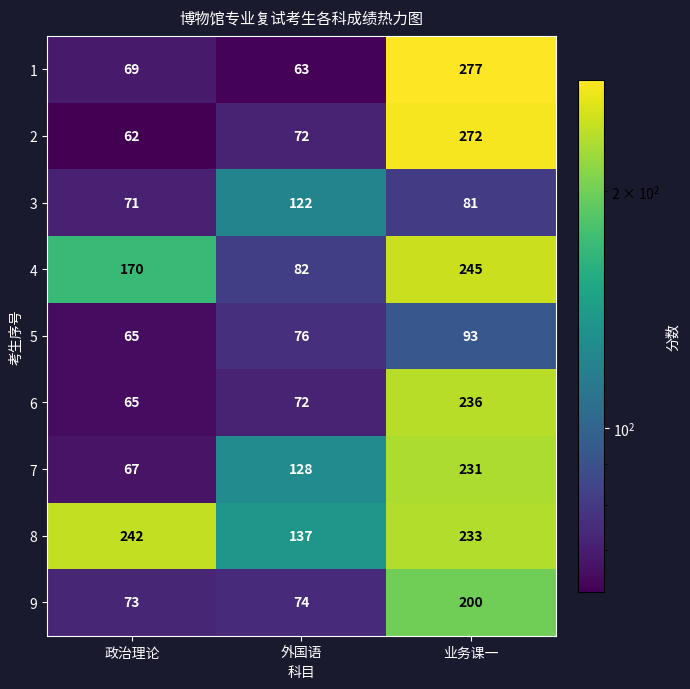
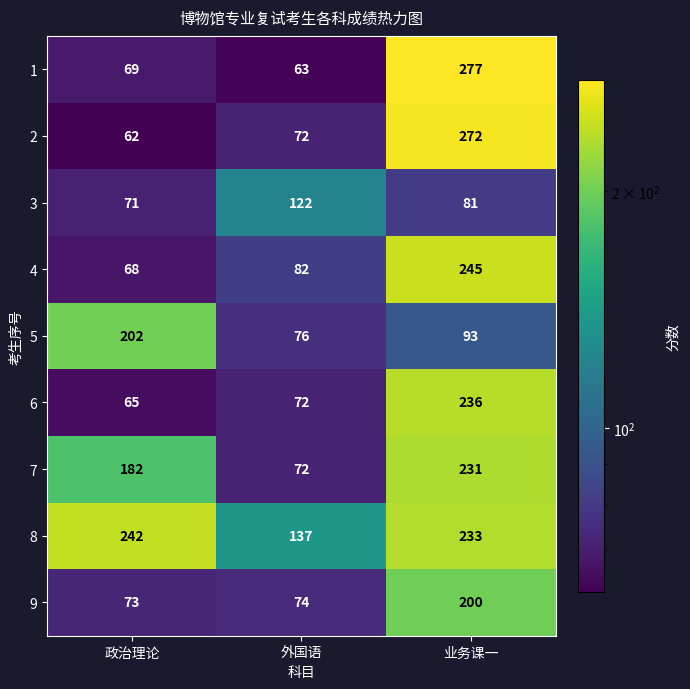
4, 政治理论: 170 -> 68
5, 政治理论: 65 -> 202
7, 政治理论: 67 -> 182
7, 外国语: 128 -> 72
